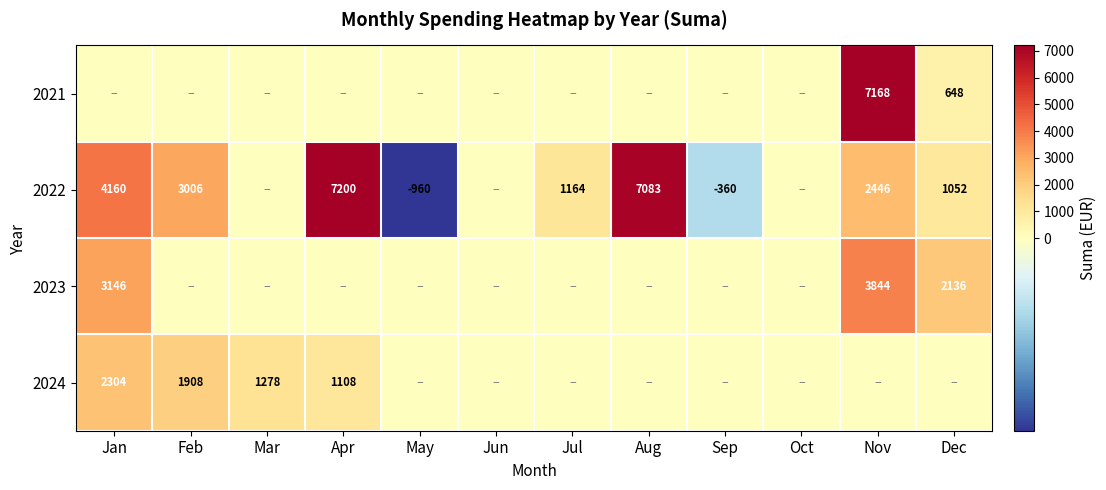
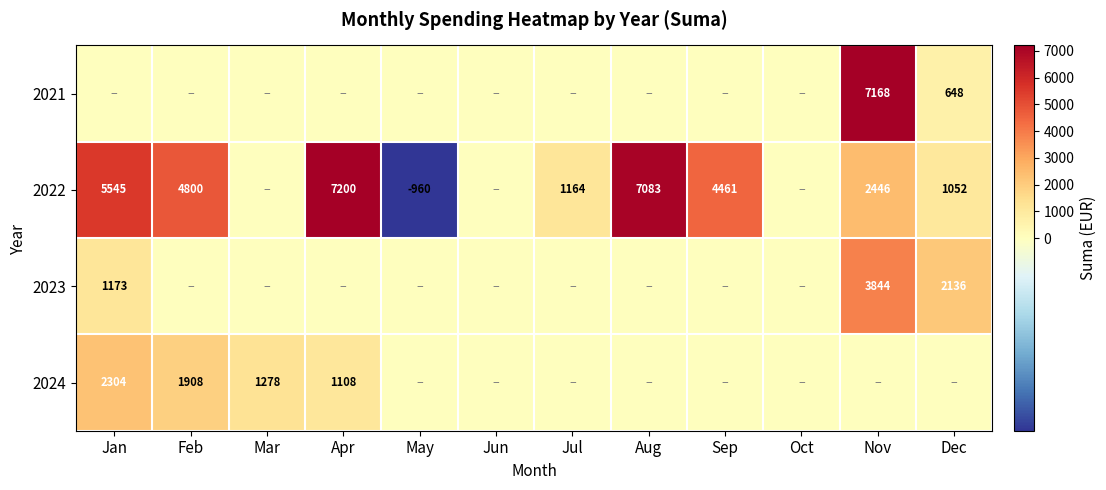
2022, Jan: 4160 -> 5545
2022, Feb: 3006 -> 4800
2022, Sep: -360 -> 4461
2023, Jan: 3146 -> 1173
